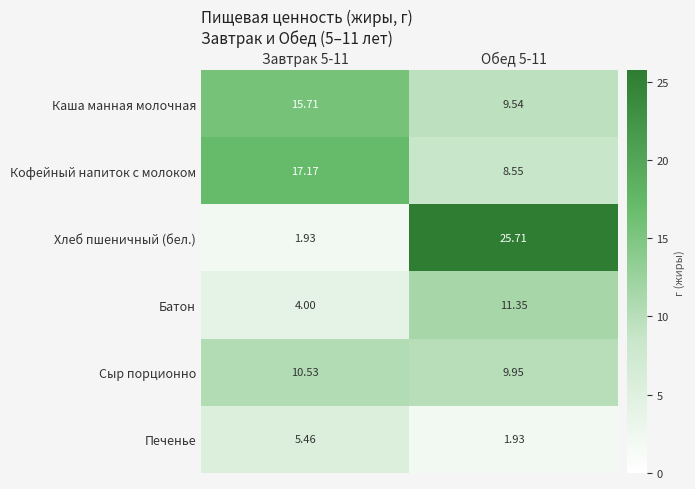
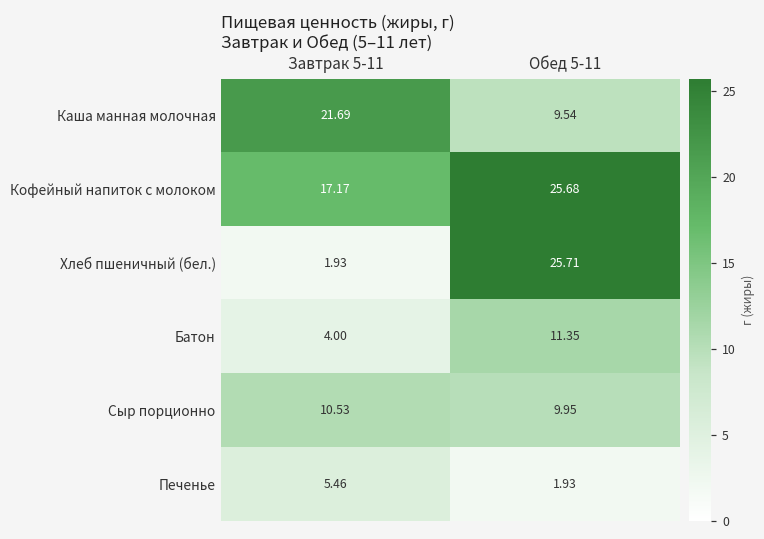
Каша манная молочная, Завтрак 5-11: 15.71 -> 21.69
Кофейный напиток с молоком, Обед 5-11: 8.55 -> 25.68
